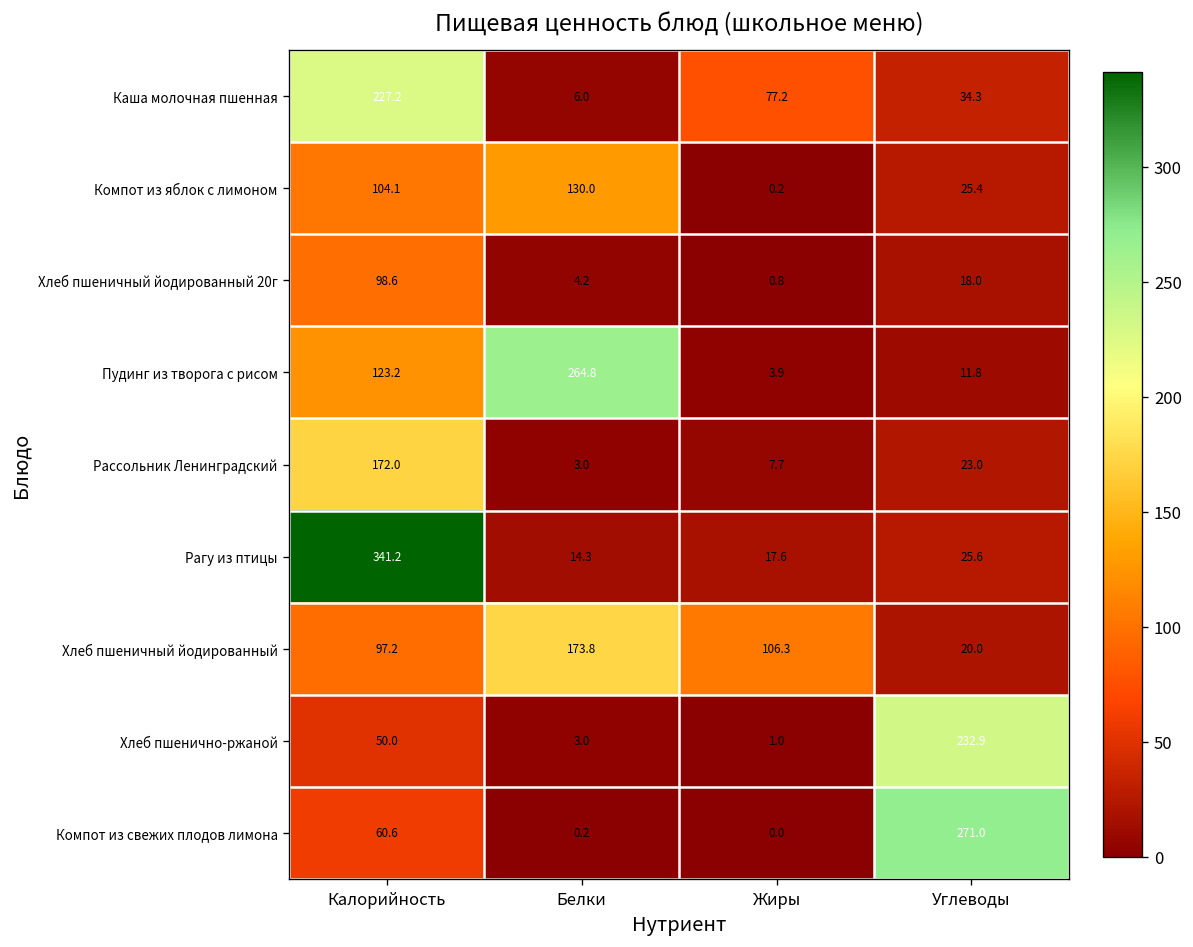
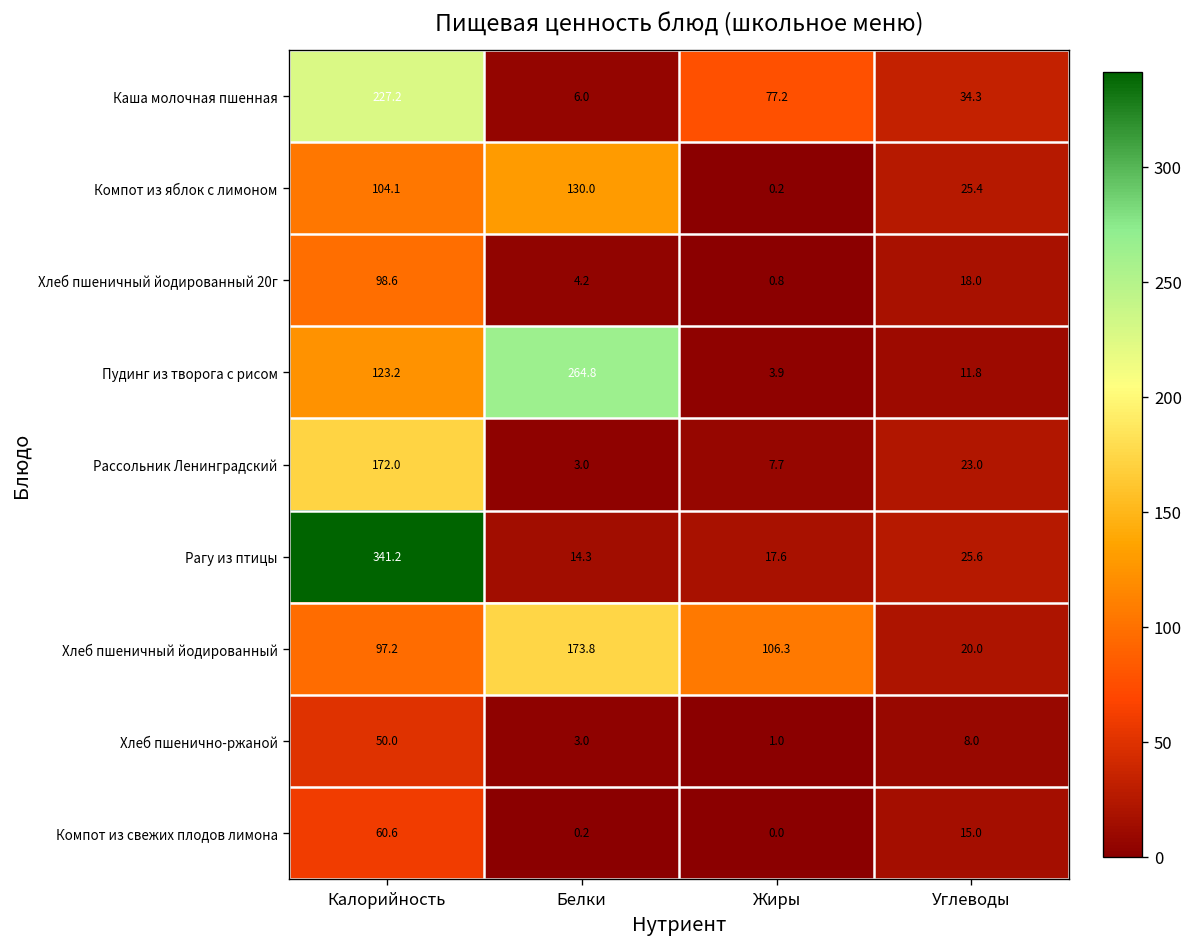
Хлеб пшенично-ржаной, Углеводы: 232.9 -> 8.0
Компот из свежих плодов лимона, Углеводы: 271.0 -> 15.0
